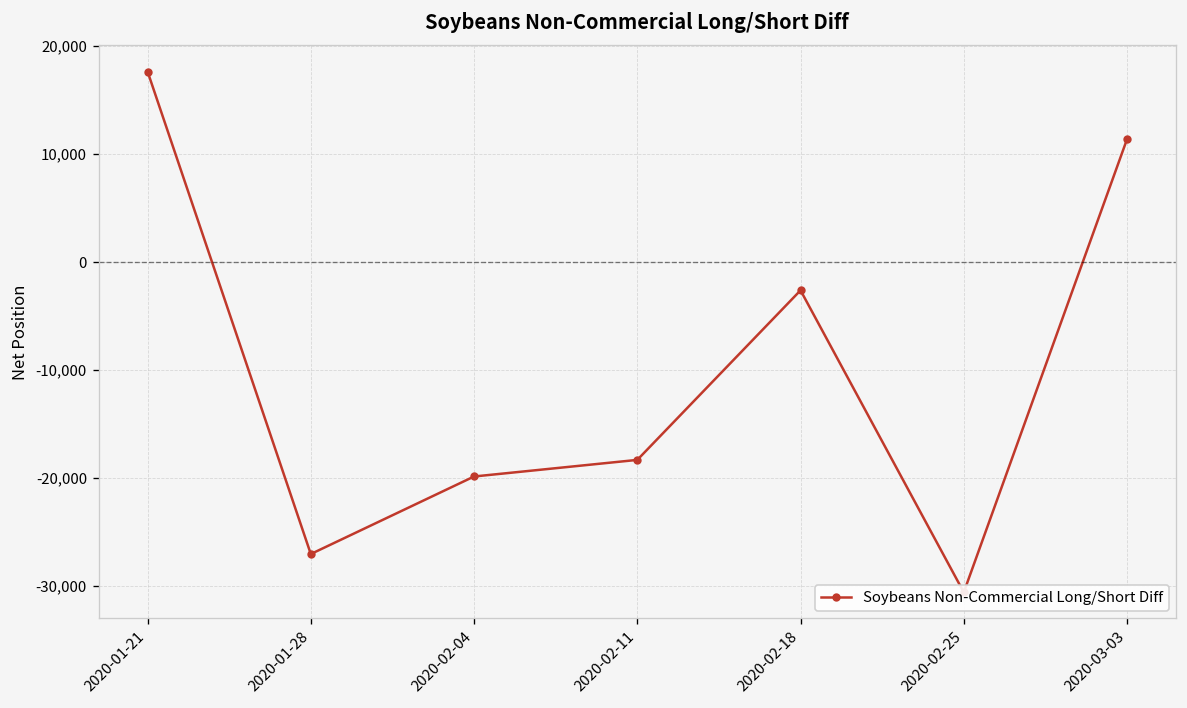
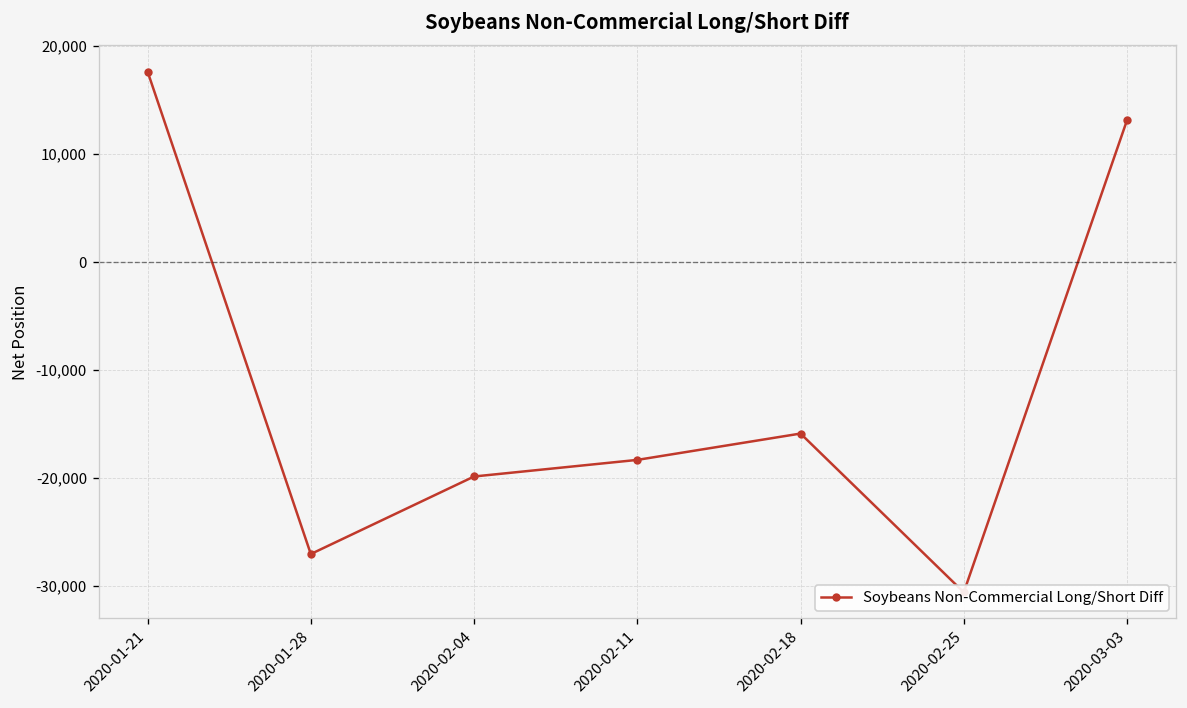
2020-02-18: -3,000 -> -16,000
2020-03-03: 11,000 -> 13,000
